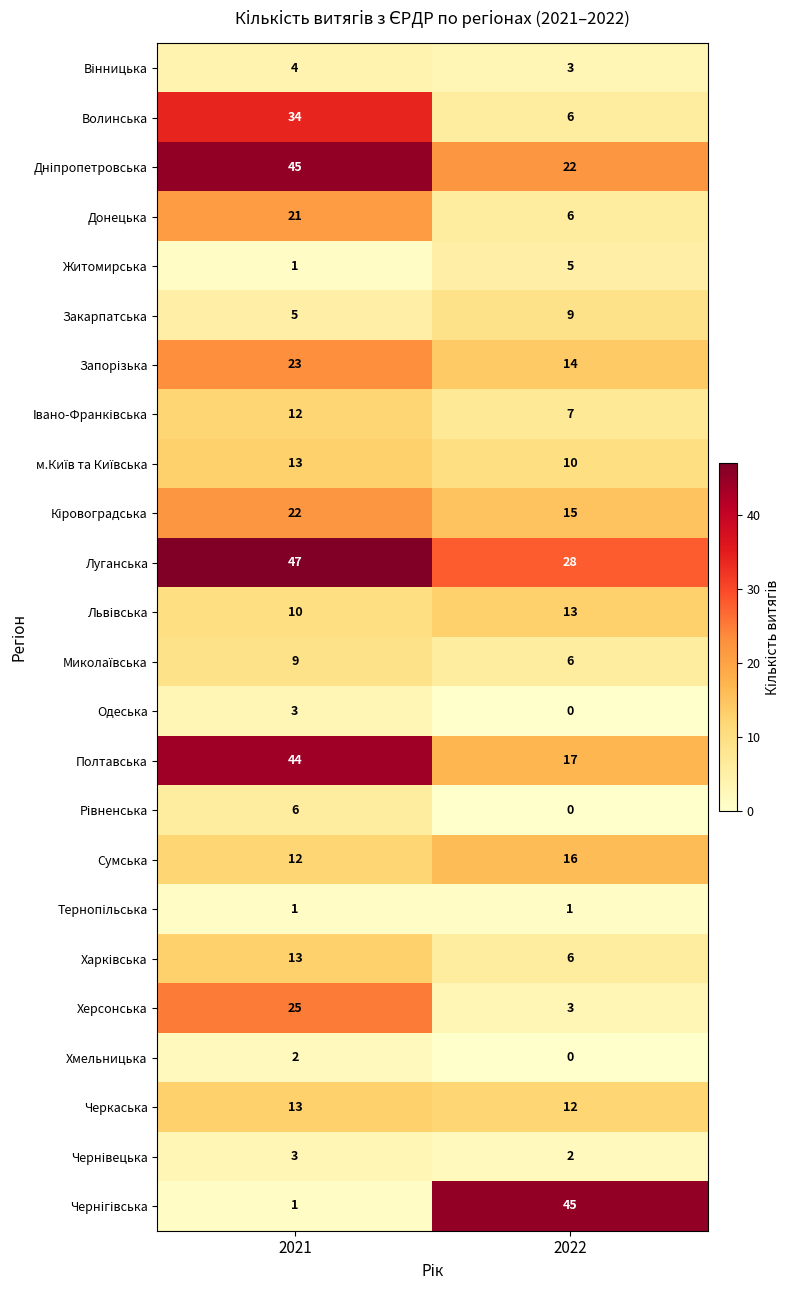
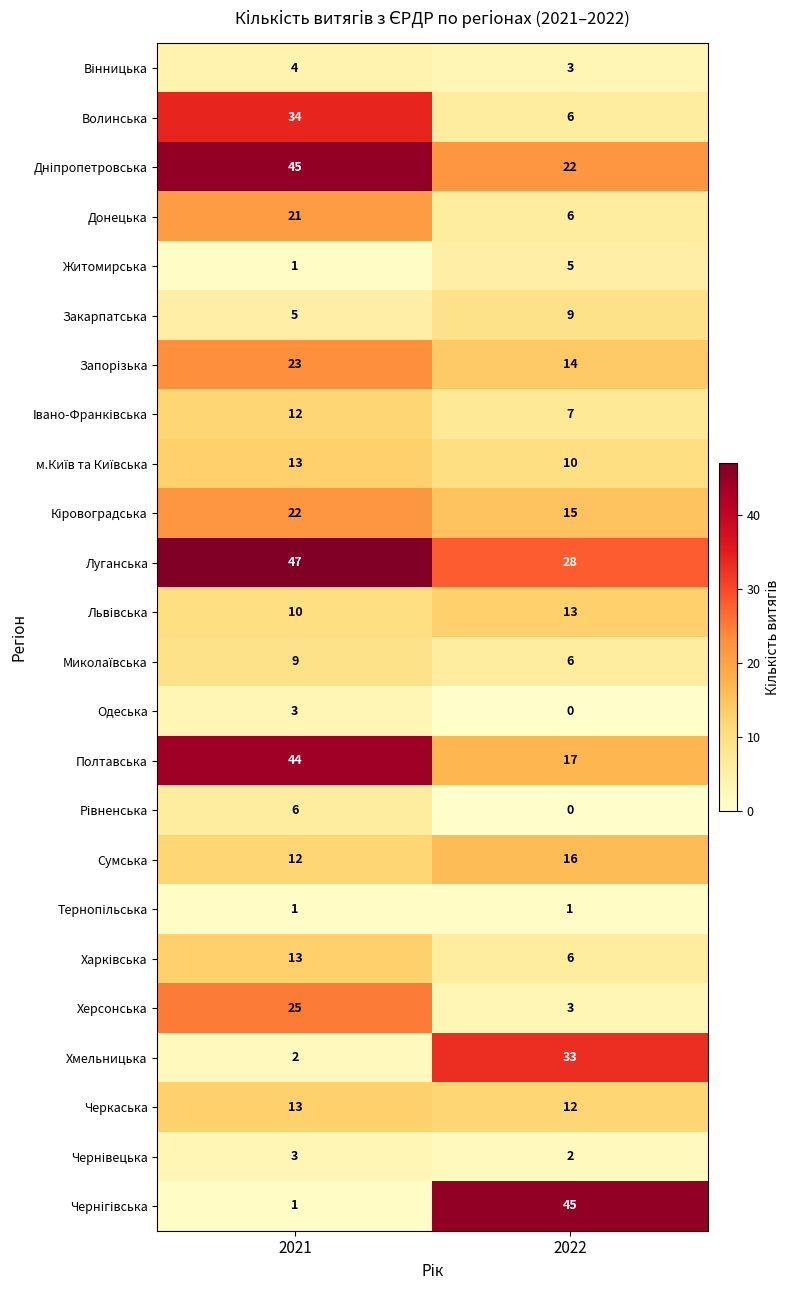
Хмельницька, 2022: 0 -> 33
